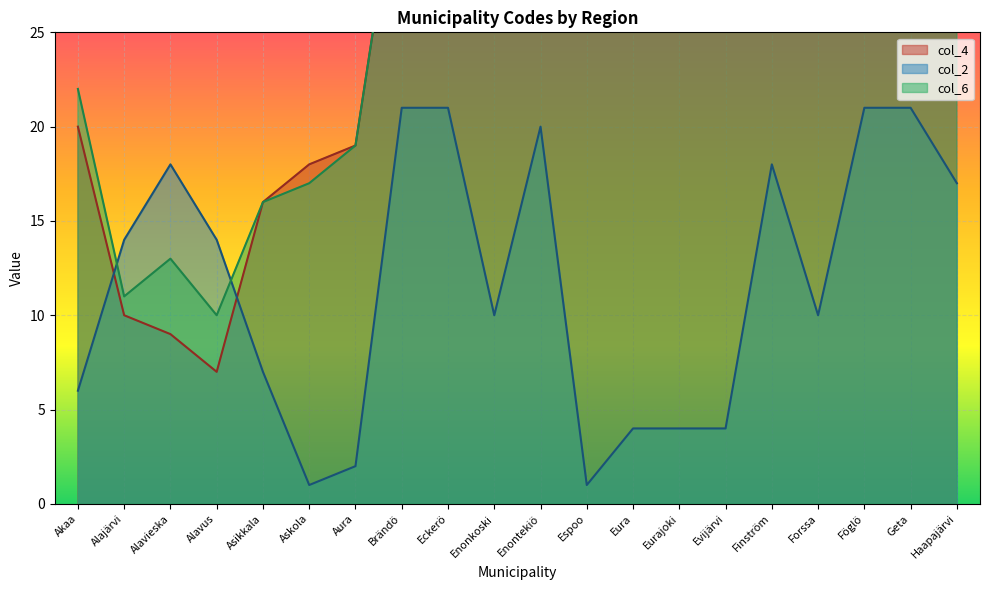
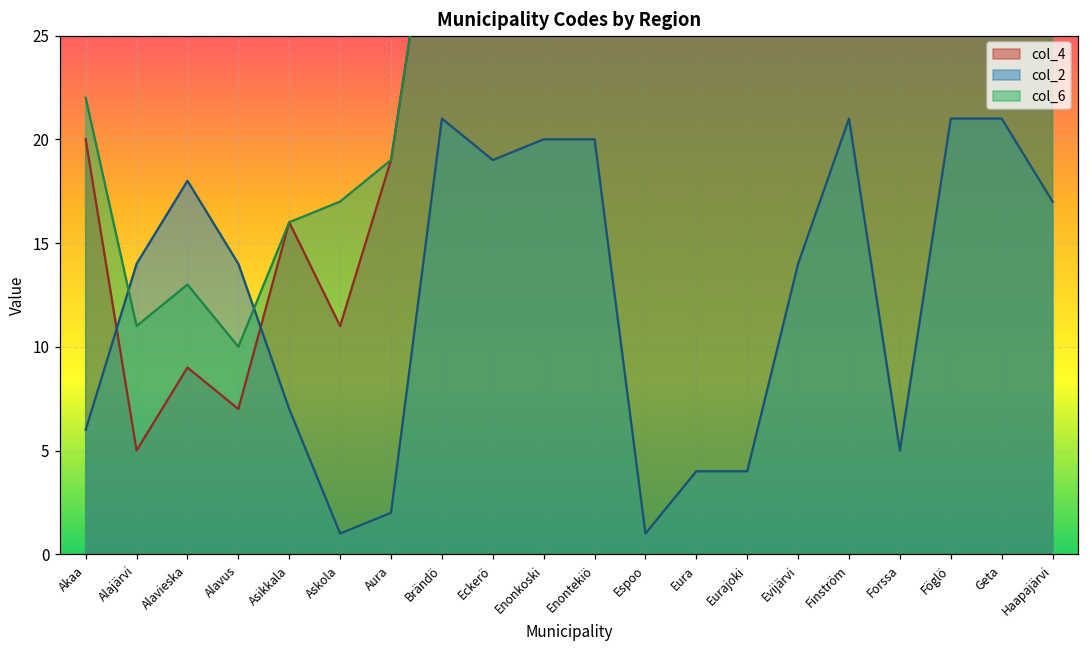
col_4, Alajärvi: 10 -> 5
col_4, Askola: 18 -> 11
col_2, Eckerö: 21 -> 19
col_2, Enonkoski: 10 -> 20
col_2, Evijärvi: 4 -> 14
col_2, Finström: 18 -> 21
col_2, Forssa: 10 -> 5
